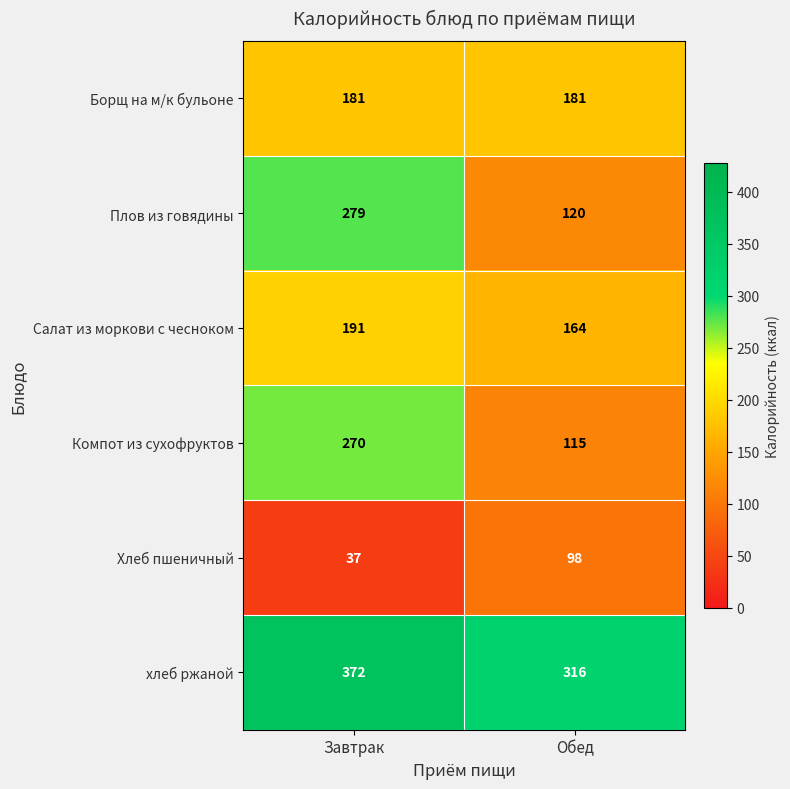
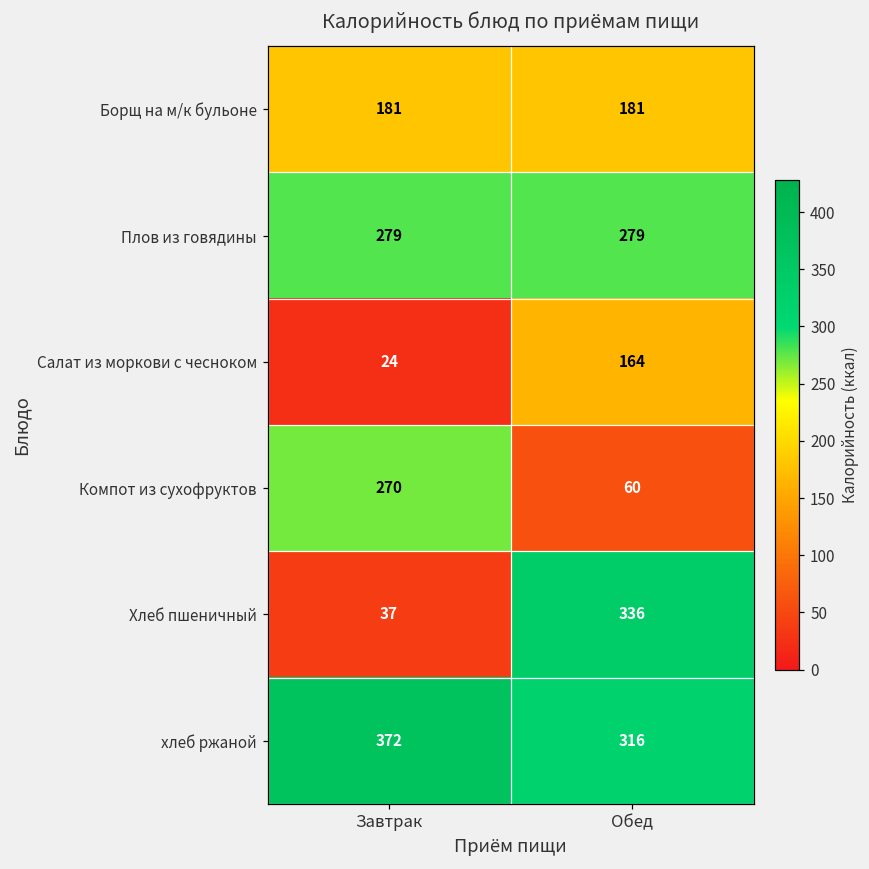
Плов из говядины, Обед: 120 -> 279
Салат из моркови с чесноком, Завтрак: 191 -> 24
Компот из сухофруктов, Обед: 115 -> 60
Хлеб пшеничный, Обед: 98 -> 336
